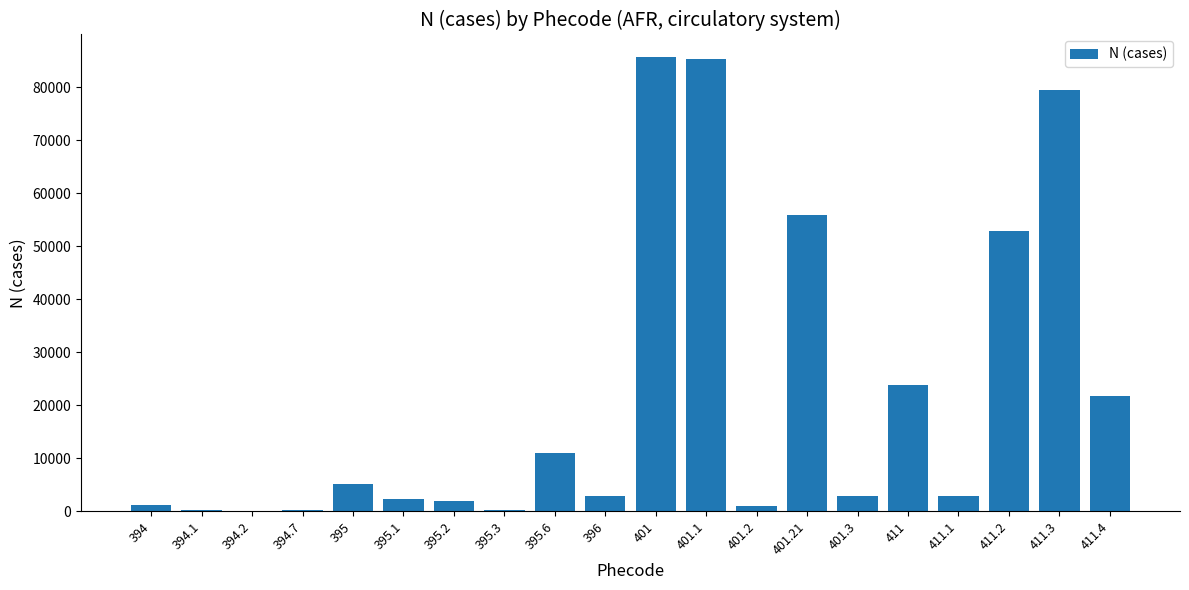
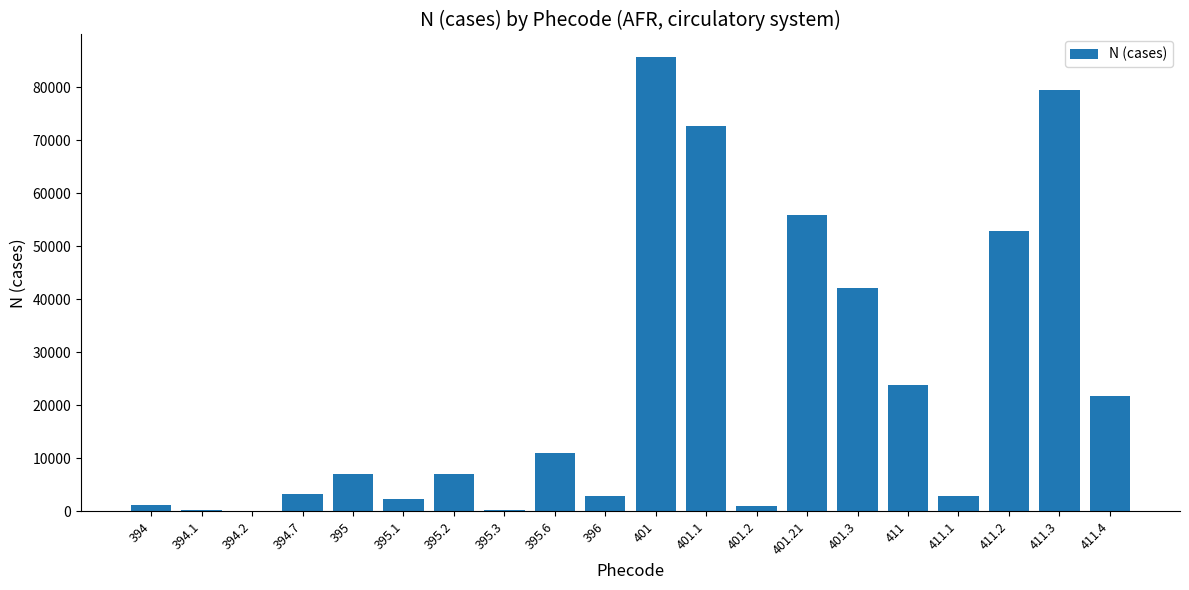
394.7: 0 -> 3000
395: 5000 -> 7000
395.2: 2000 -> 7000
401.1: 85000 -> 73000
401.3: 3000 -> 42000
